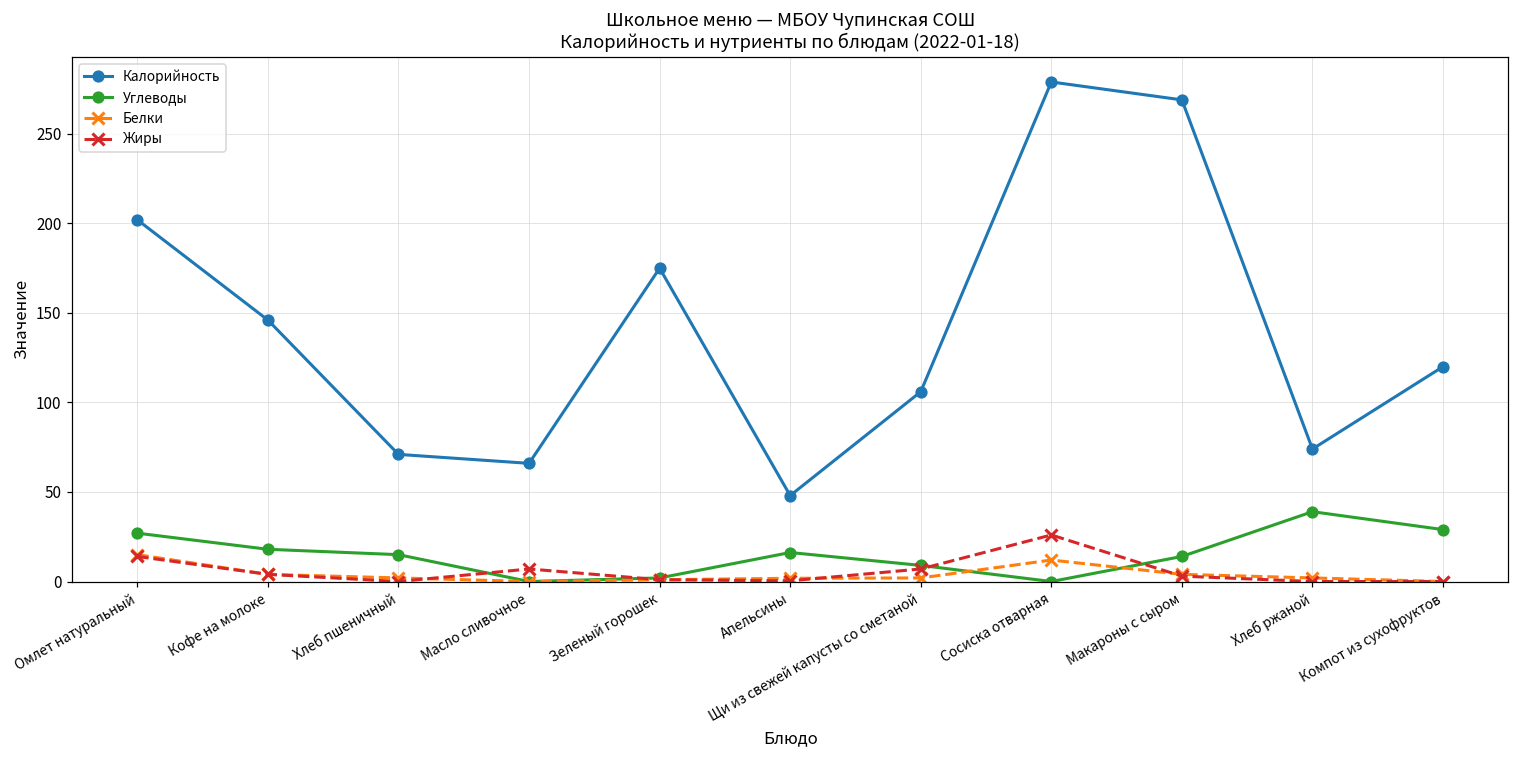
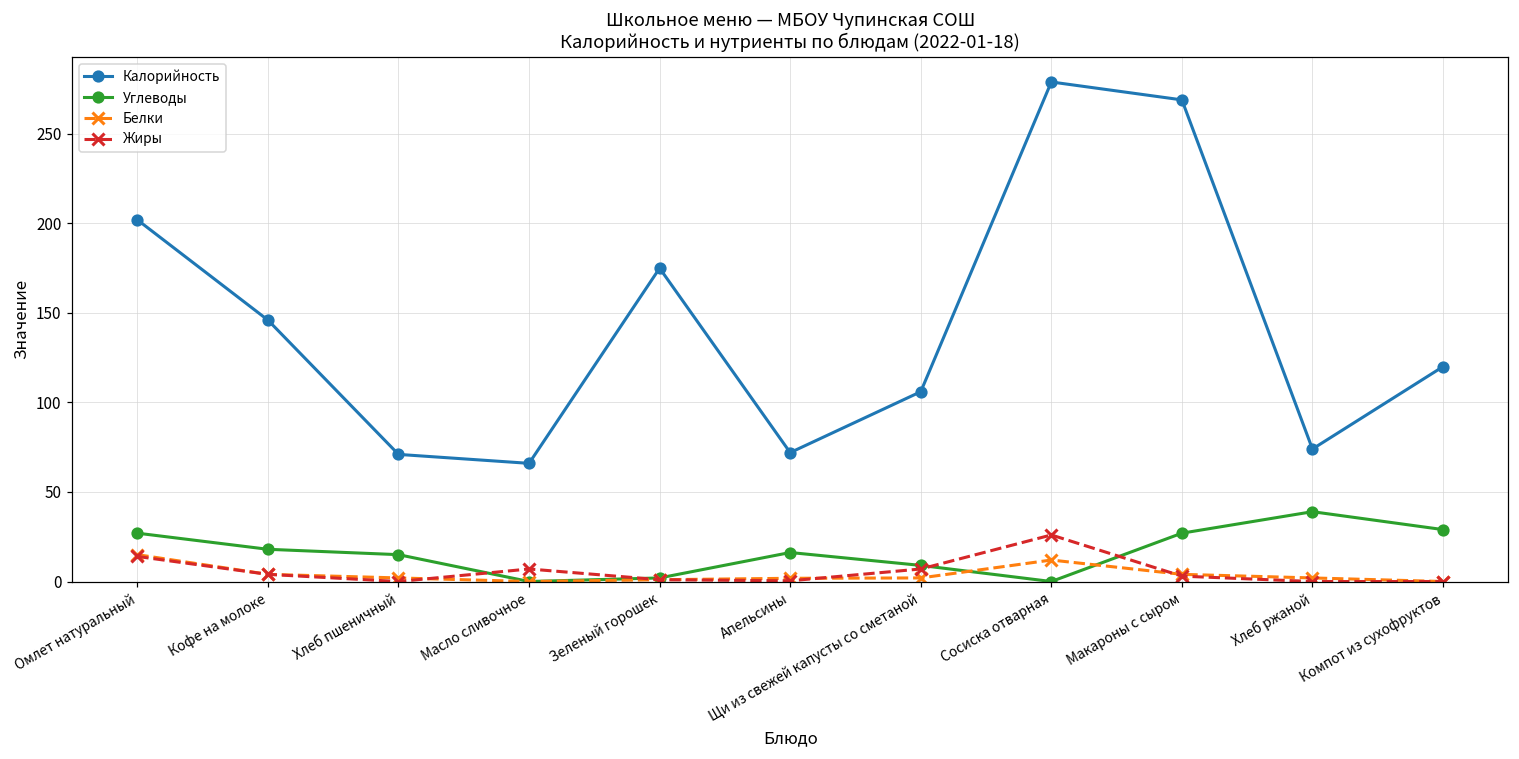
Калорийность, Апельсины: 48 -> 72
Углеводы, Макароны с сыром: 14 -> 27
